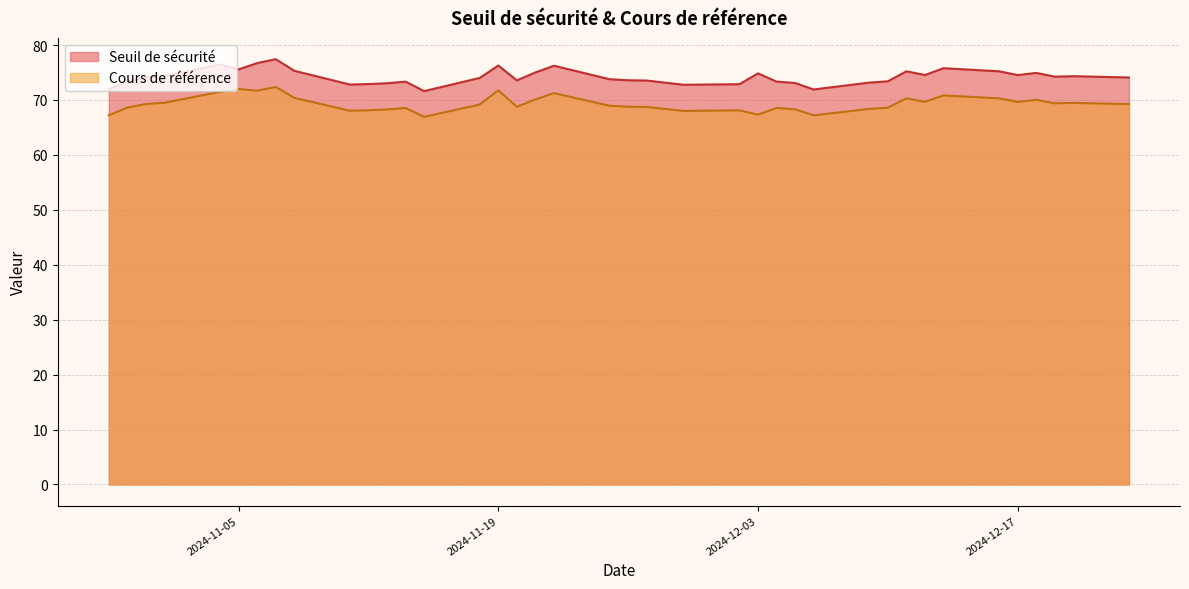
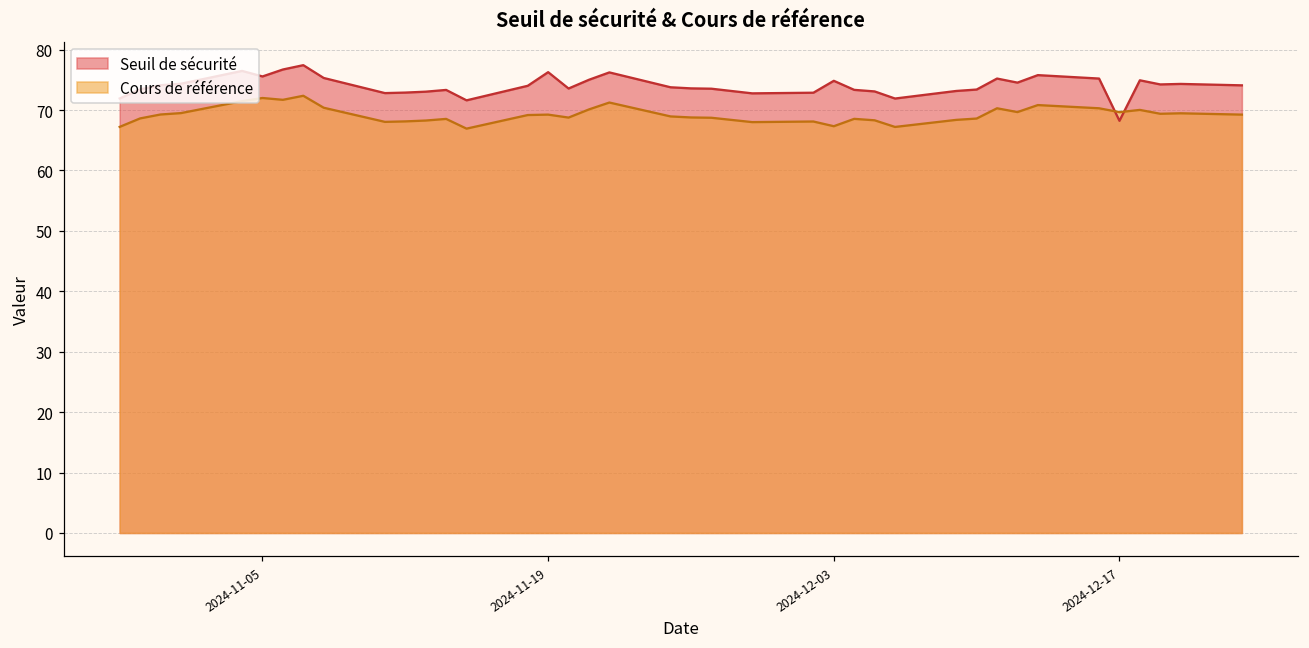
Cours de référence, 2024-11-19: 72 -> 69
Seuil de sécurité, 2024-12-17: 75 -> 68
